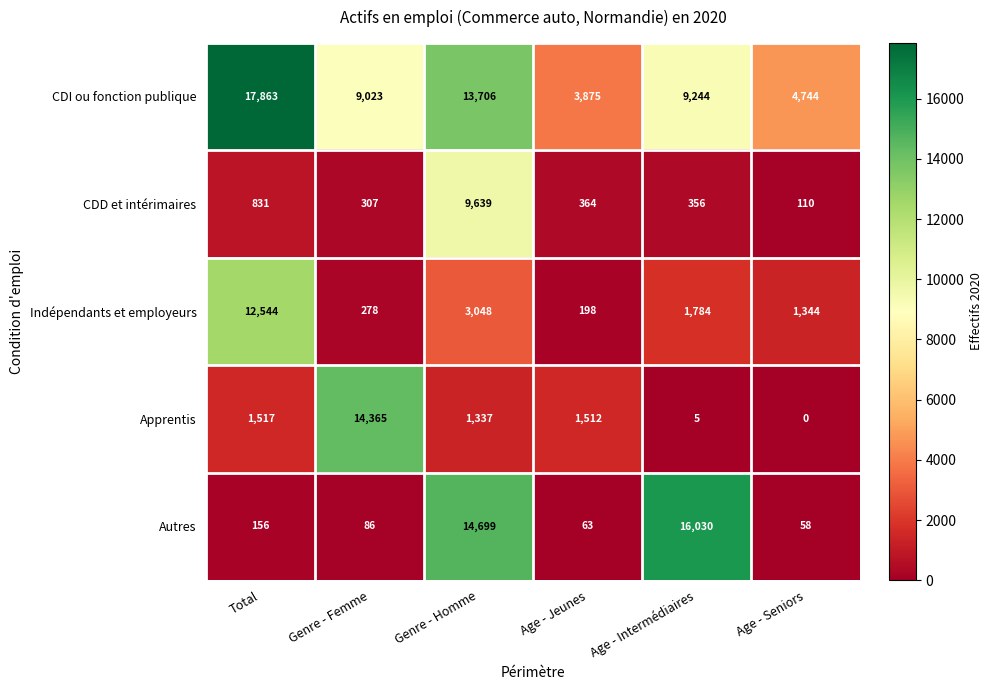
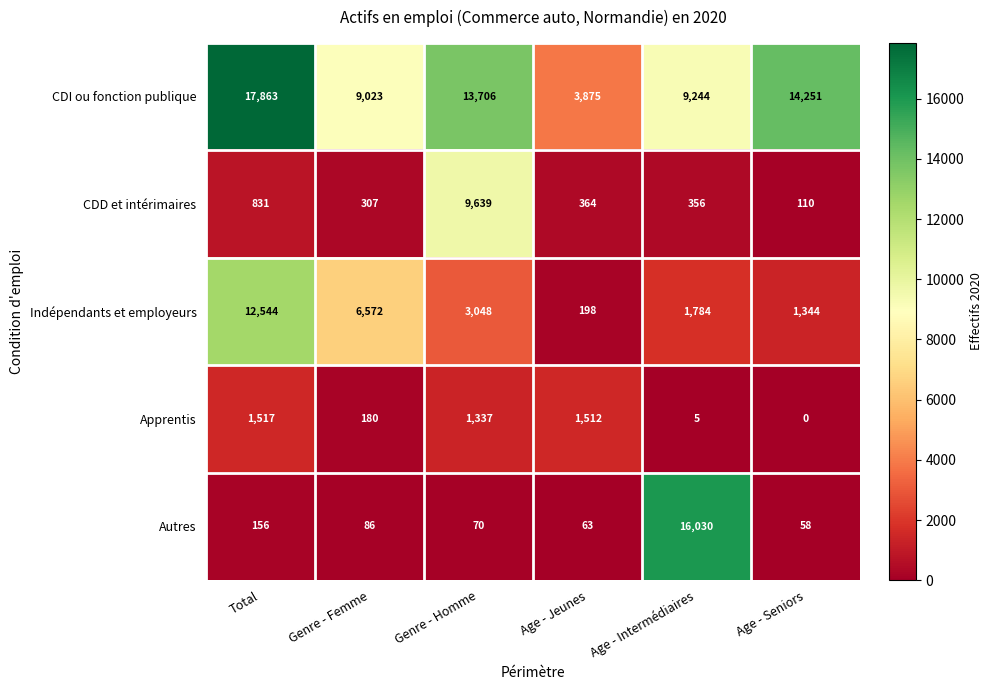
CDI ou fonction publique, Age - Seniors: 4,744 -> 14,251
Indépendants et employeurs, Genre - Femme: 278 -> 6,572
Apprentis, Genre - Femme: 14,365 -> 180
Autres, Genre - Homme: 14,699 -> 70
